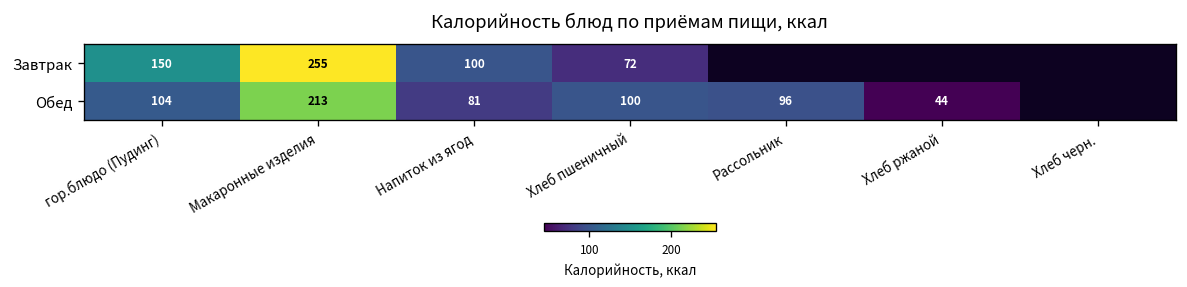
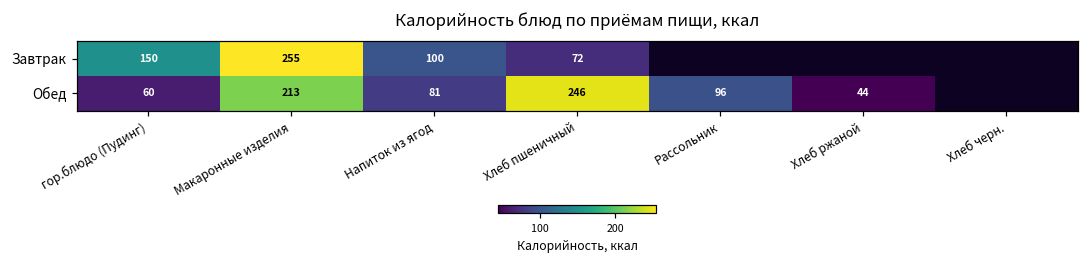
Обед, гор.блюдо (Пудинг): 104 -> 60
Обед, Хлеб пшеничный: 100 -> 246
